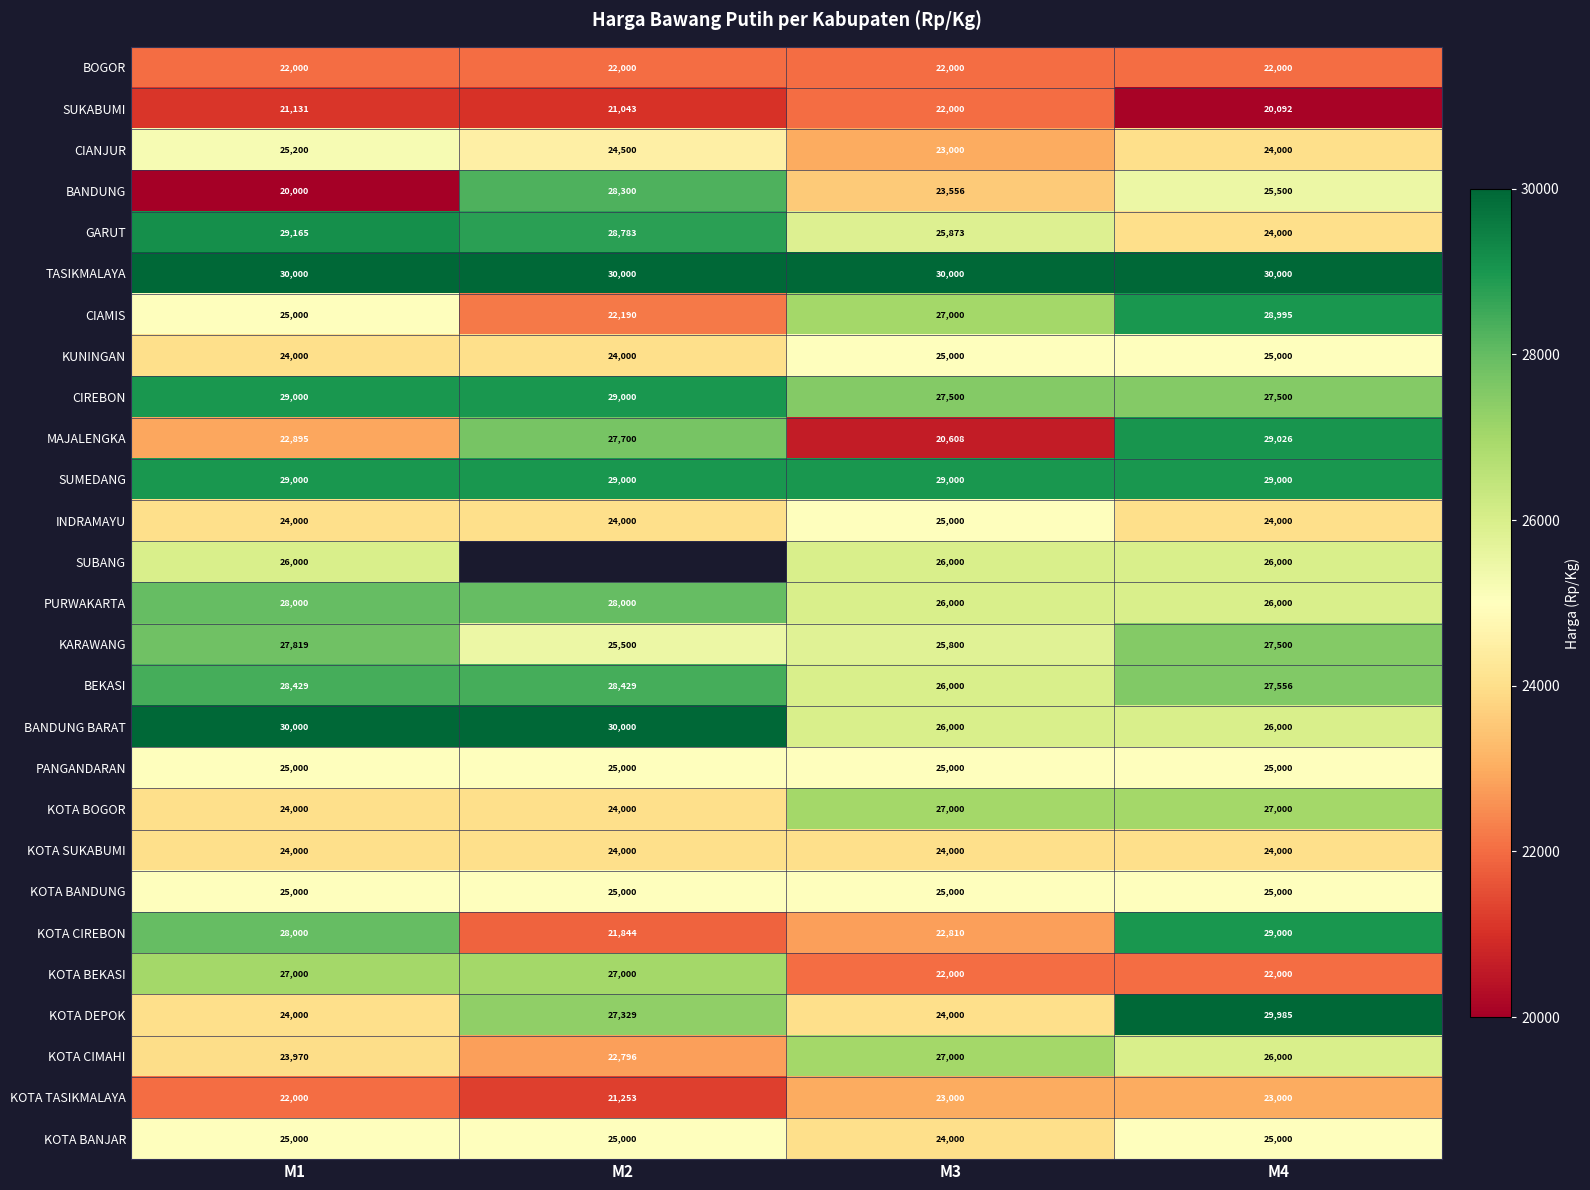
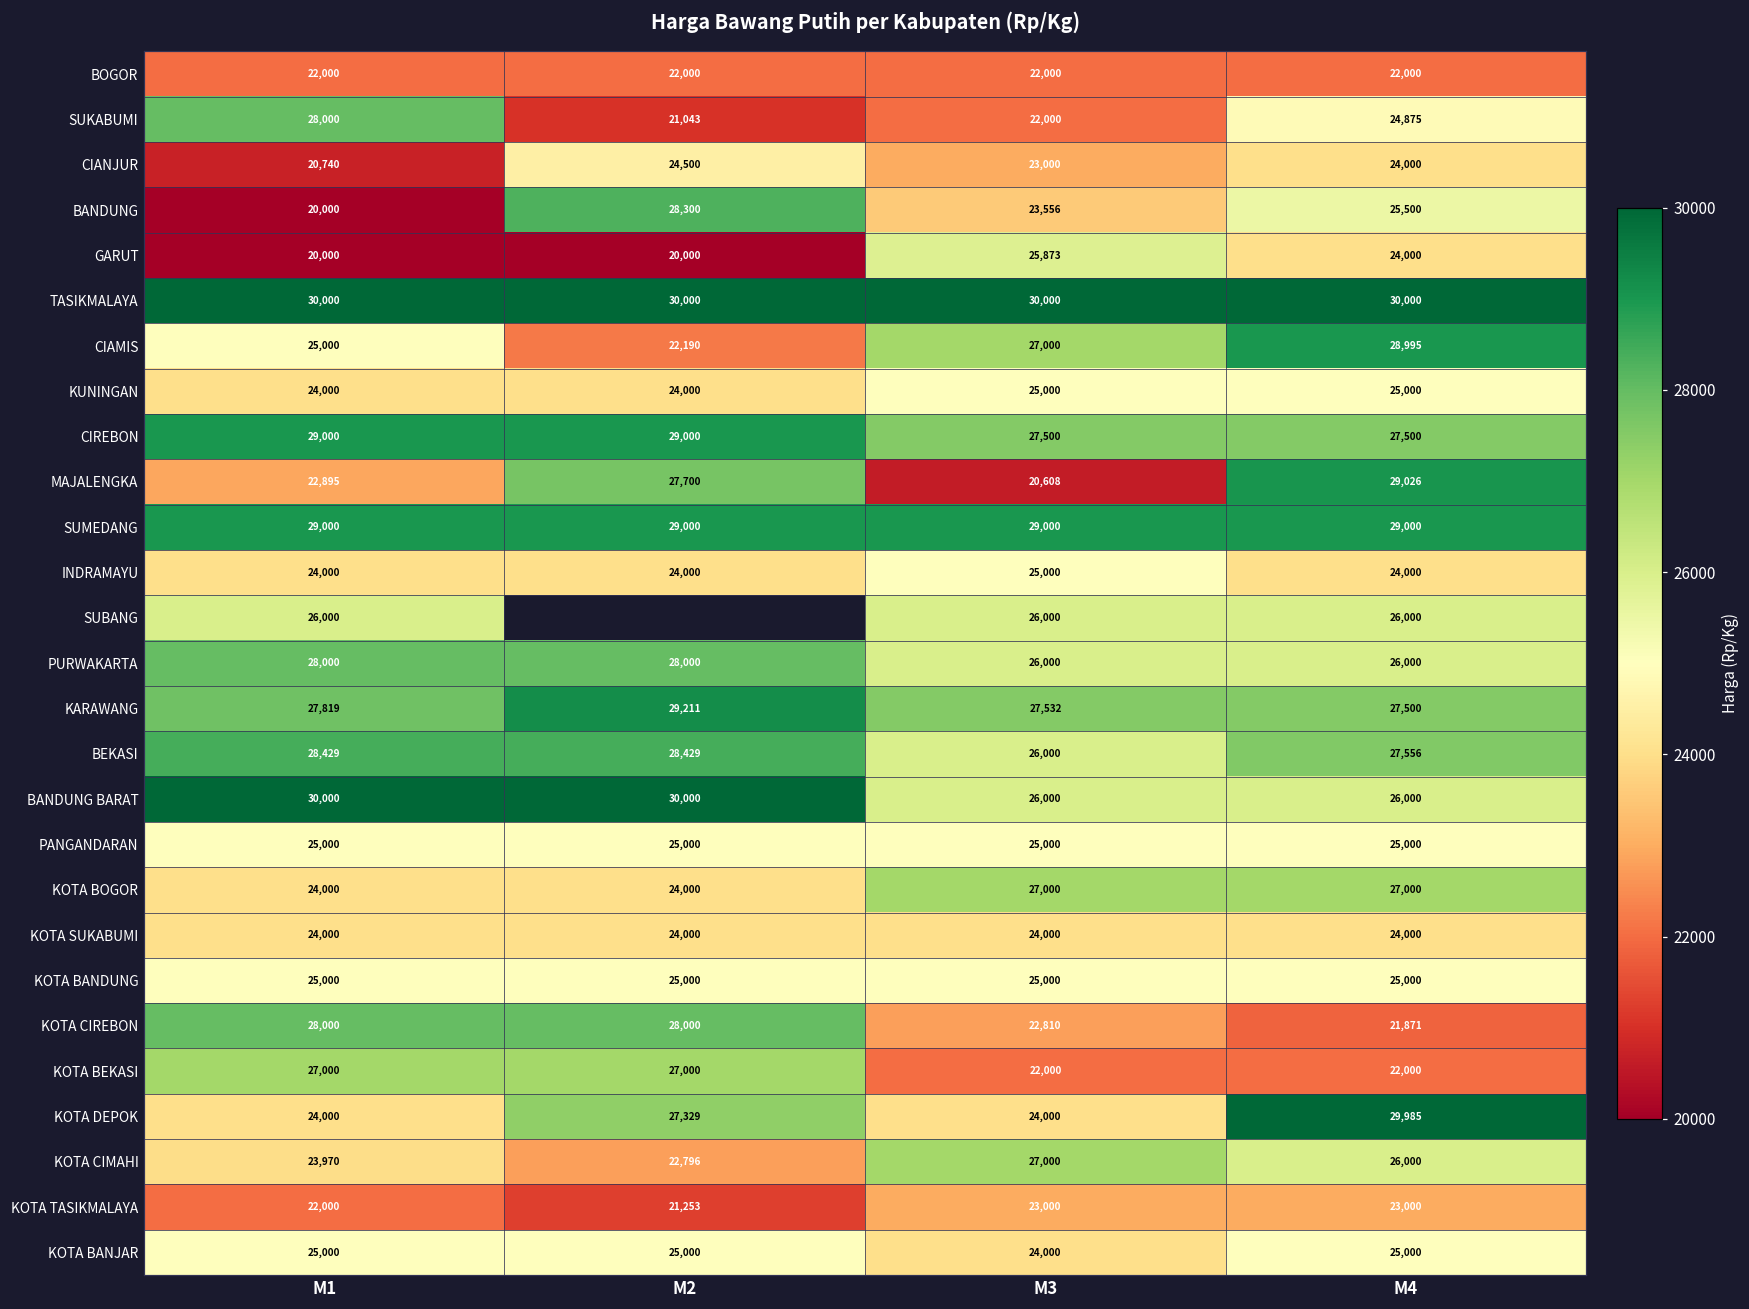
SUKABUMI, M1: 21,131 -> 28,000
SUKABUMI, M4: 20,092 -> 24,875
CIANJUR, M1: 25,200 -> 20,740
GARUT, M1: 29,165 -> 20,000
GARUT, M2: 28,783 -> 20,000
KARAWANG, M2: 25,500 -> 29,211
KARAWANG, M3: 25,800 -> 27,532
KOTA CIREBON, M2: 21,844 -> 28,000
KOTA CIREBON, M4: 29,000 -> 21,871
